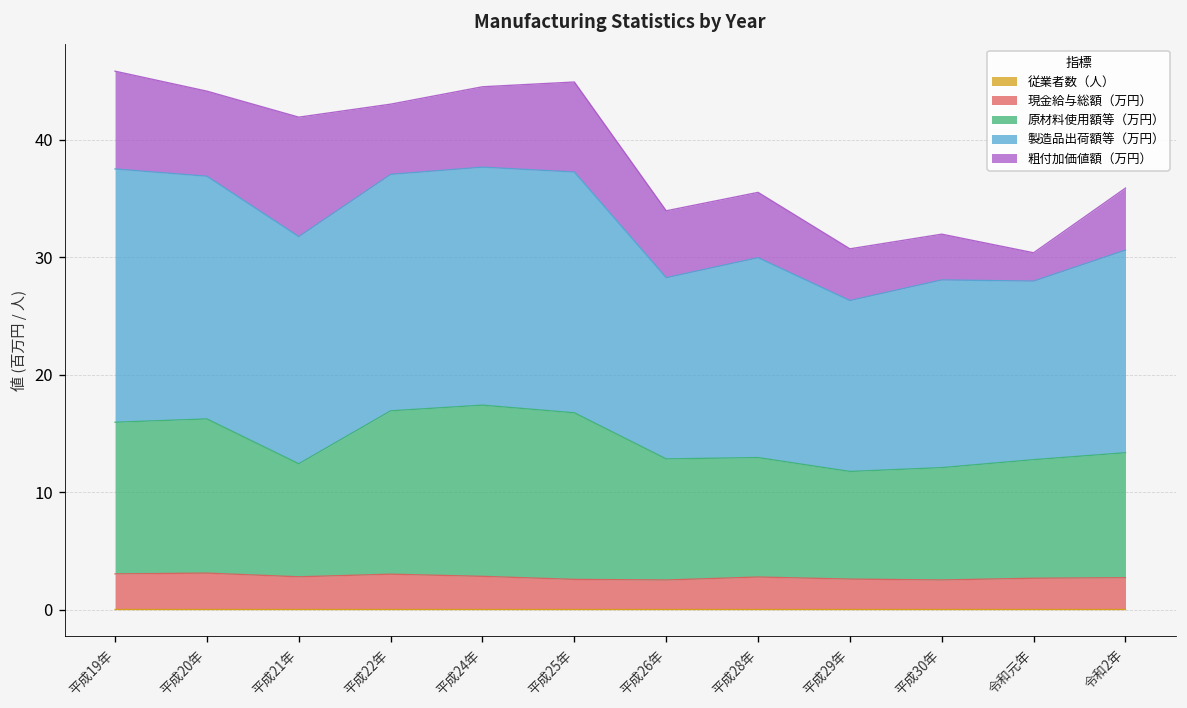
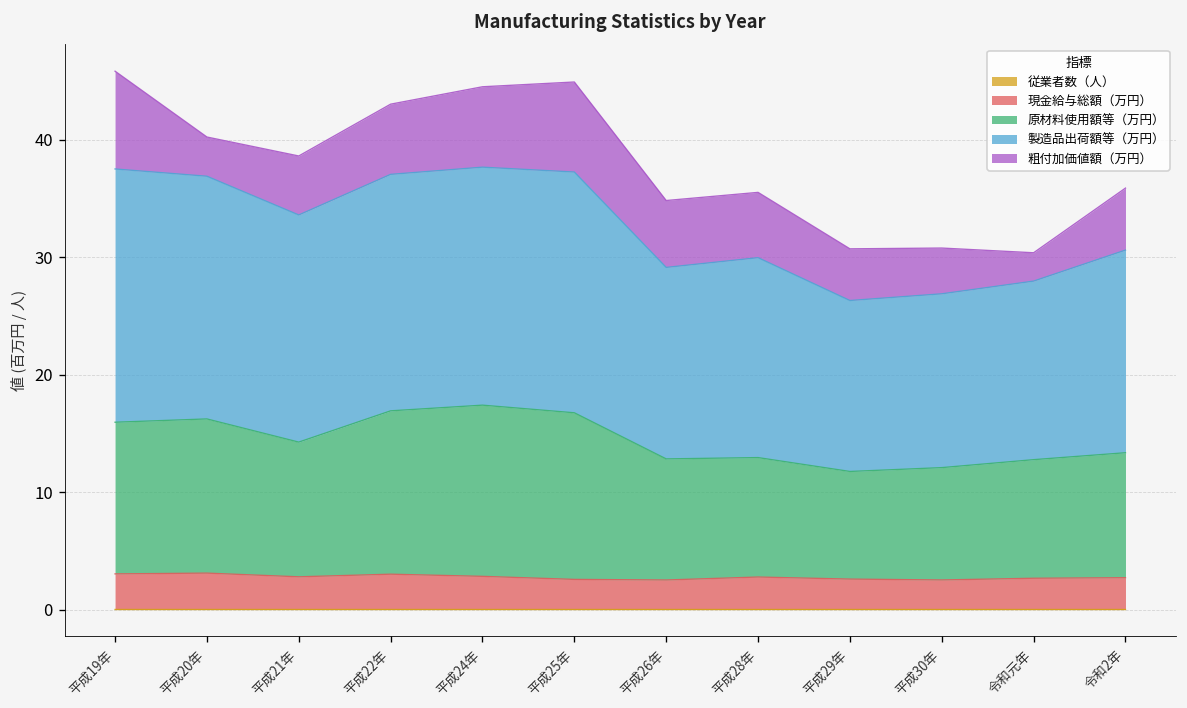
粗付加価値額（万円）, 平成20年: 7 -> 3
原材料使用額等（万円）, 平成21年: 10 -> 11
粗付加価値額（万円）, 平成21年: 10 -> 5
製造品出荷額等（万円）, 平成26年: 15 -> 16
製造品出荷額等（万円）, 平成30年: 16 -> 15
